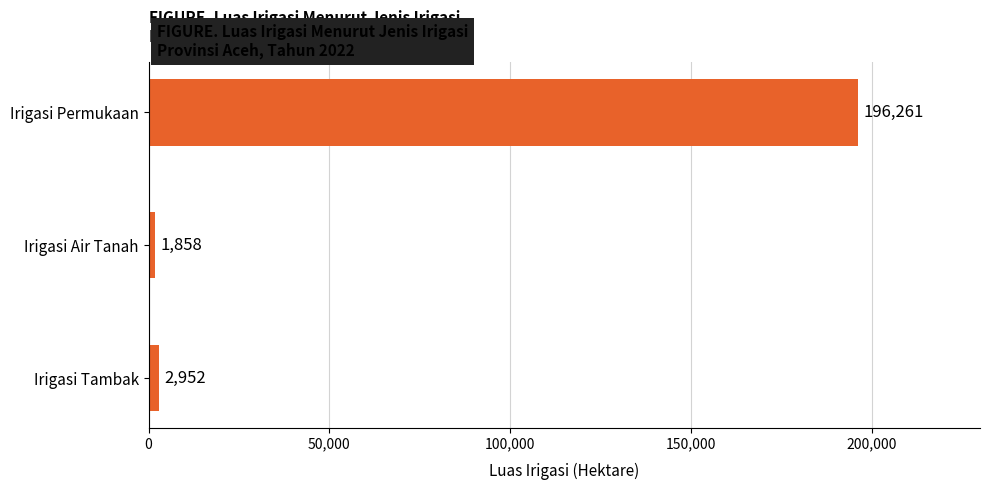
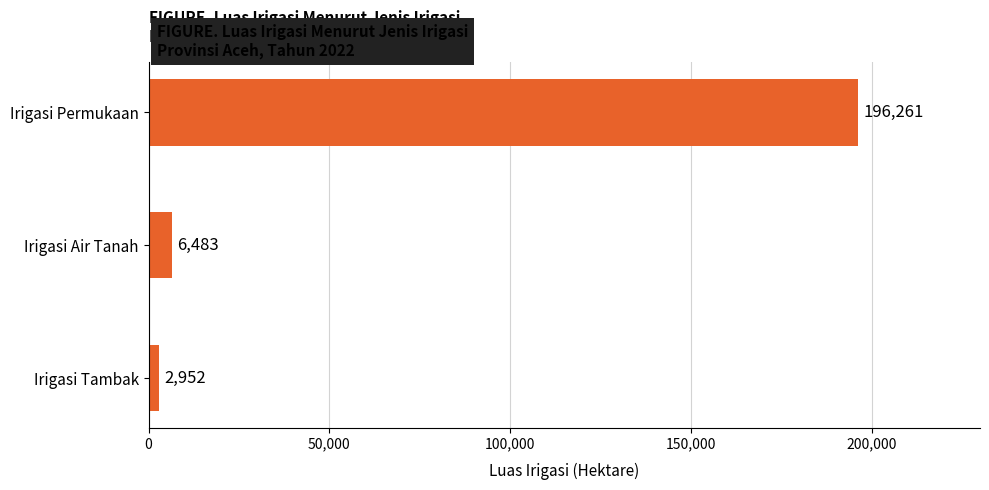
Irigasi Air Tanah: 1,858 -> 6,483
